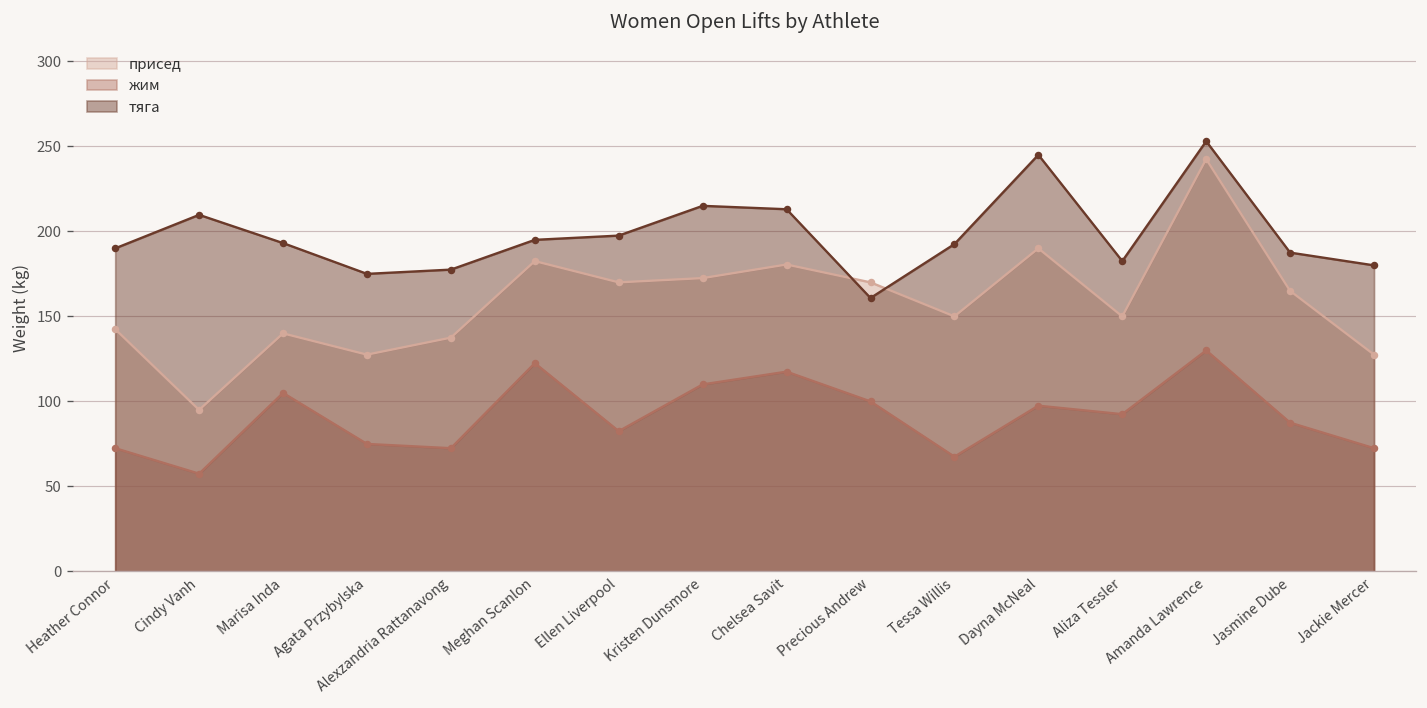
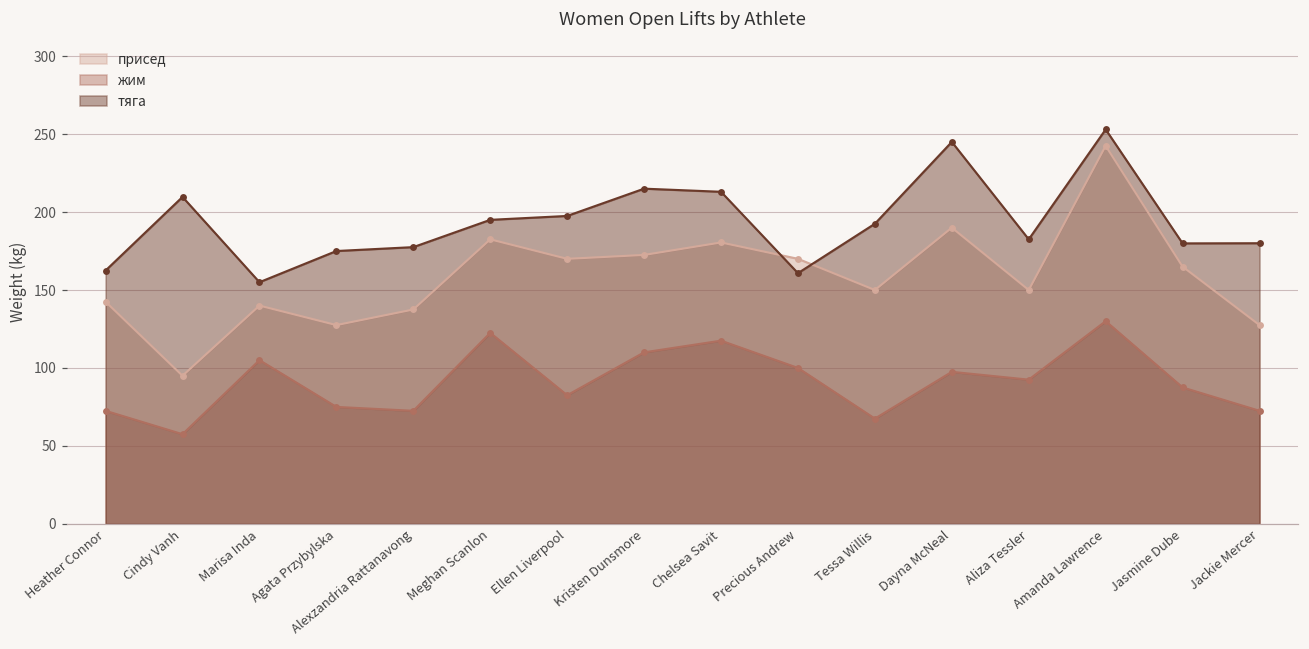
тяга, Heather Connor: 190 -> 163
тяга, Marisa Inda: 193 -> 155
тяга, Jasmine Dube: 188 -> 180
